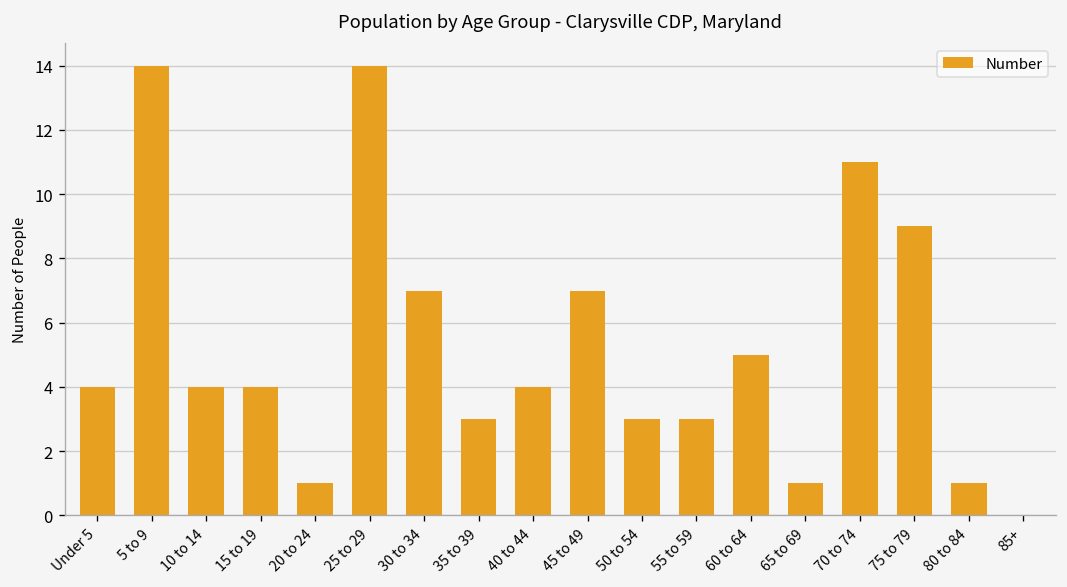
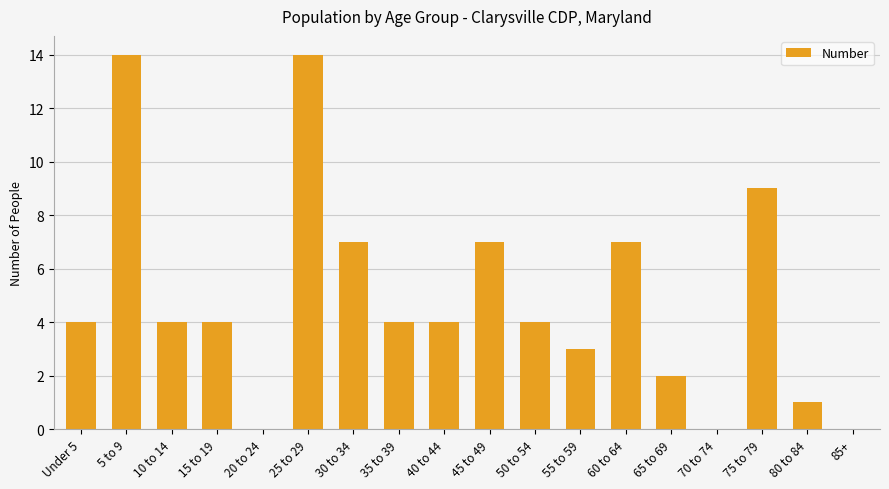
20 to 24: 1 -> 0
35 to 39: 3 -> 4
50 to 54: 3 -> 4
60 to 64: 5 -> 7
65 to 69: 1 -> 2
70 to 74: 11 -> 0
